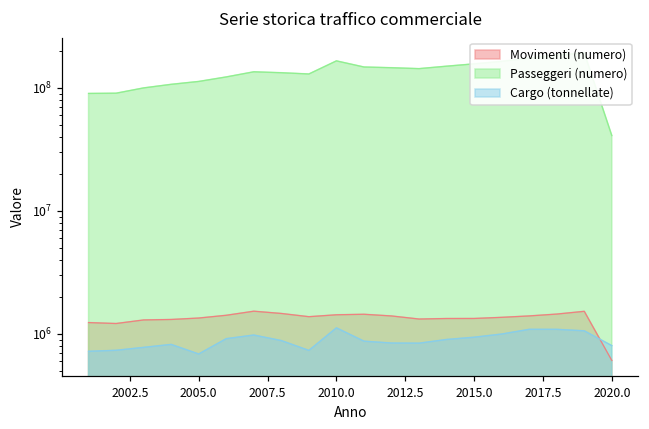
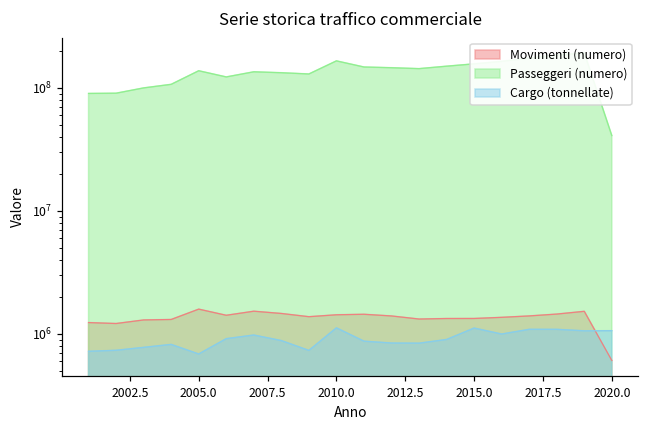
Movimenti (numero), 2005.0: 1300000 -> 1600000
Passeggeri (numero), 2005.0: 110000000 -> 140000000
Cargo (tonnellate), 2015.0: 900000 -> 1100000
Cargo (tonnellate), 2020.0: 800000 -> 1100000
